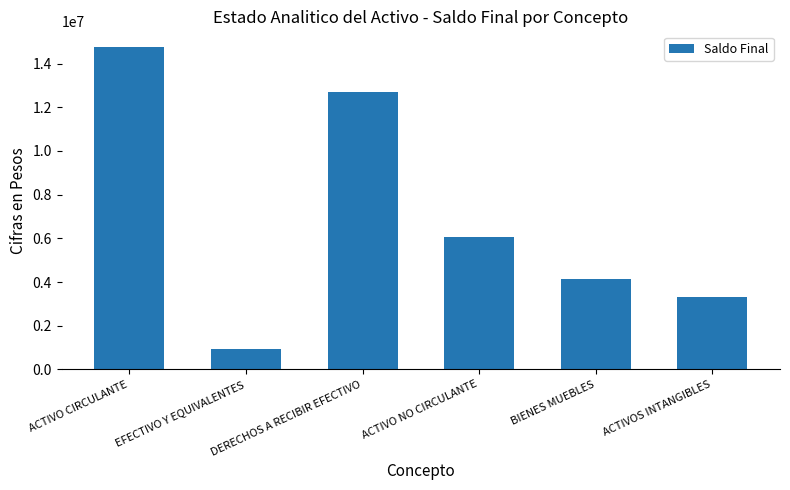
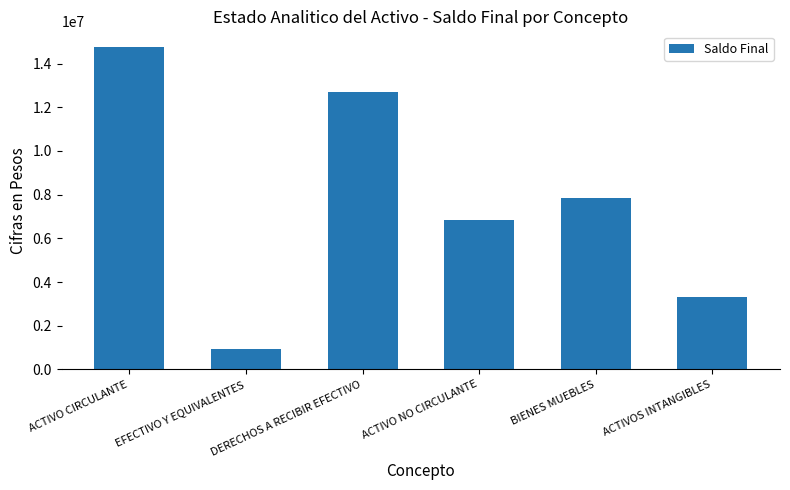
ACTIVO NO CIRCULANTE: 6000000 -> 6800000
BIENES MUEBLES: 4100000 -> 7800000
